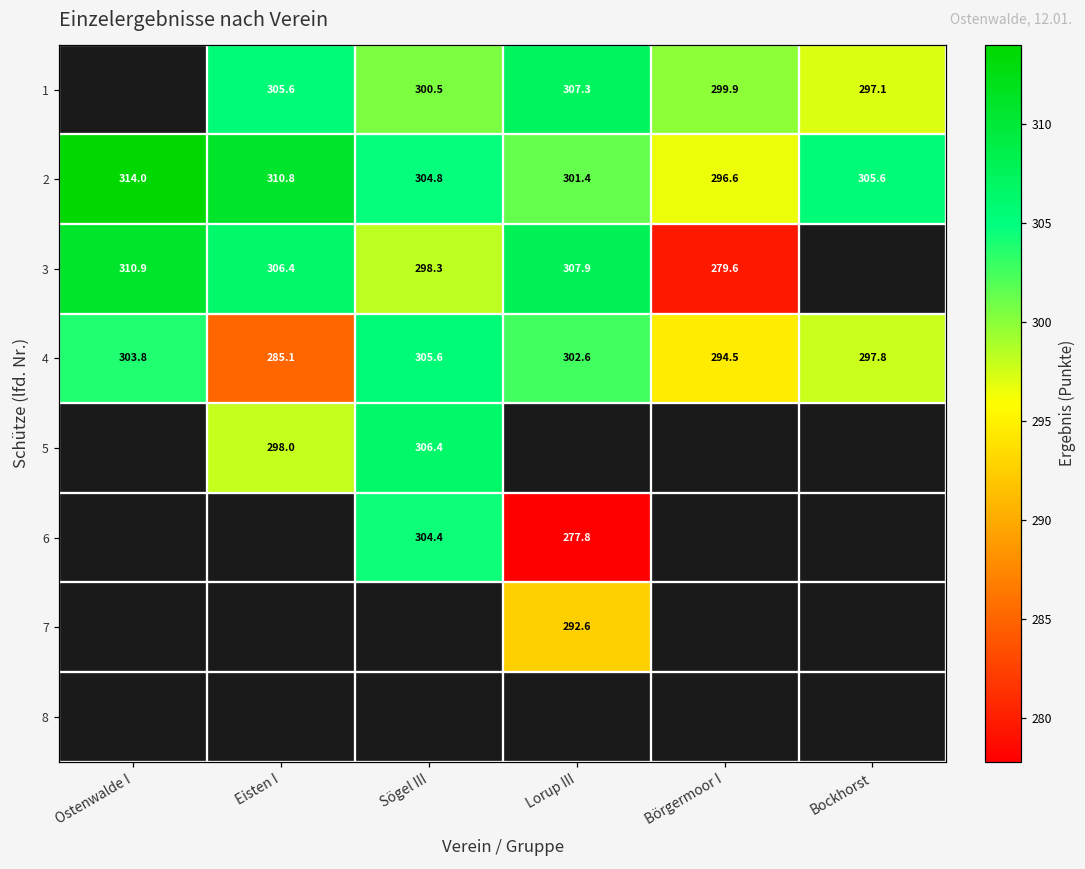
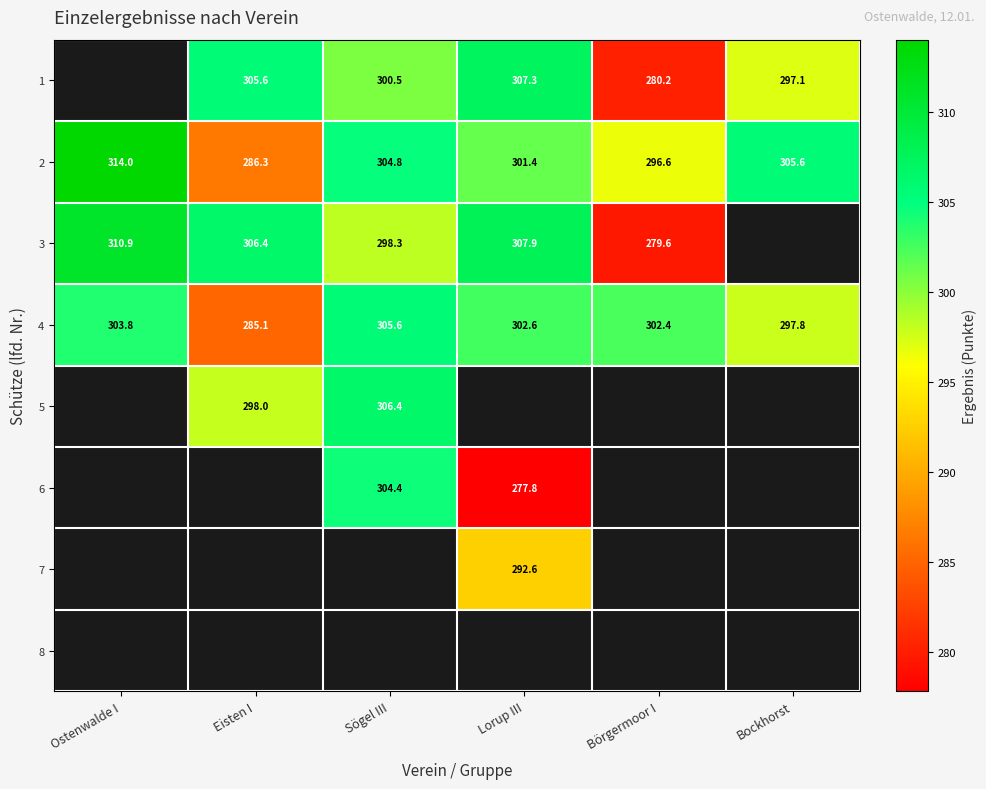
1, Börgermoor I: 299.9 -> 280.2
2, Eisten I: 310.8 -> 286.3
4, Börgermoor I: 294.5 -> 302.4
